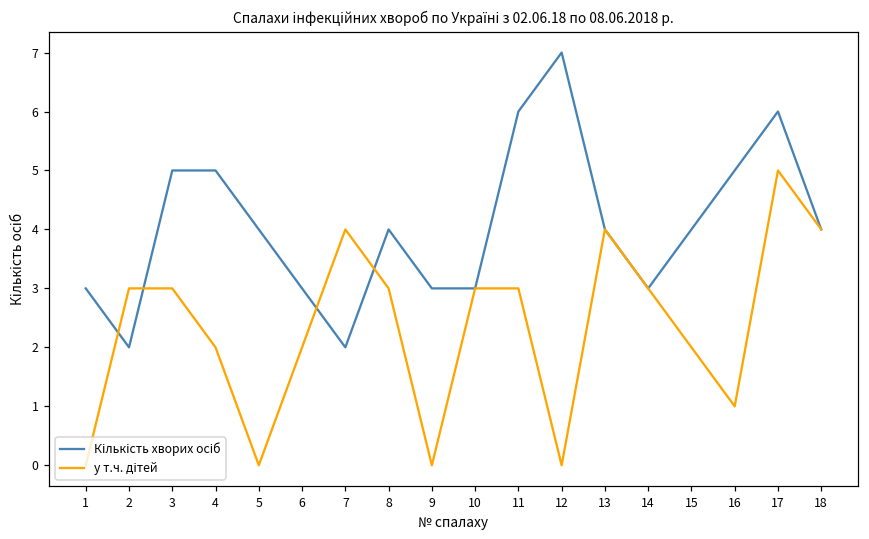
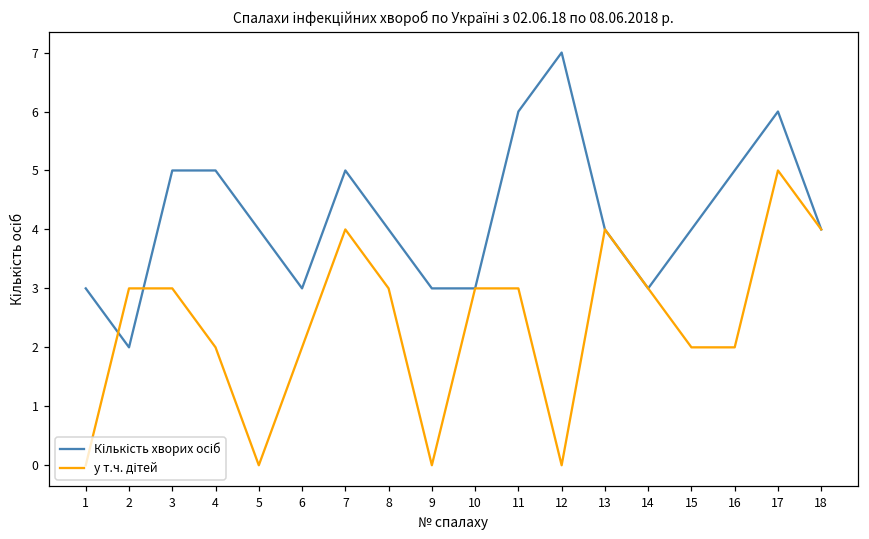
Кількість хворих осіб, 7: 2 -> 5
у т.ч. дітей, 16: 1 -> 2
